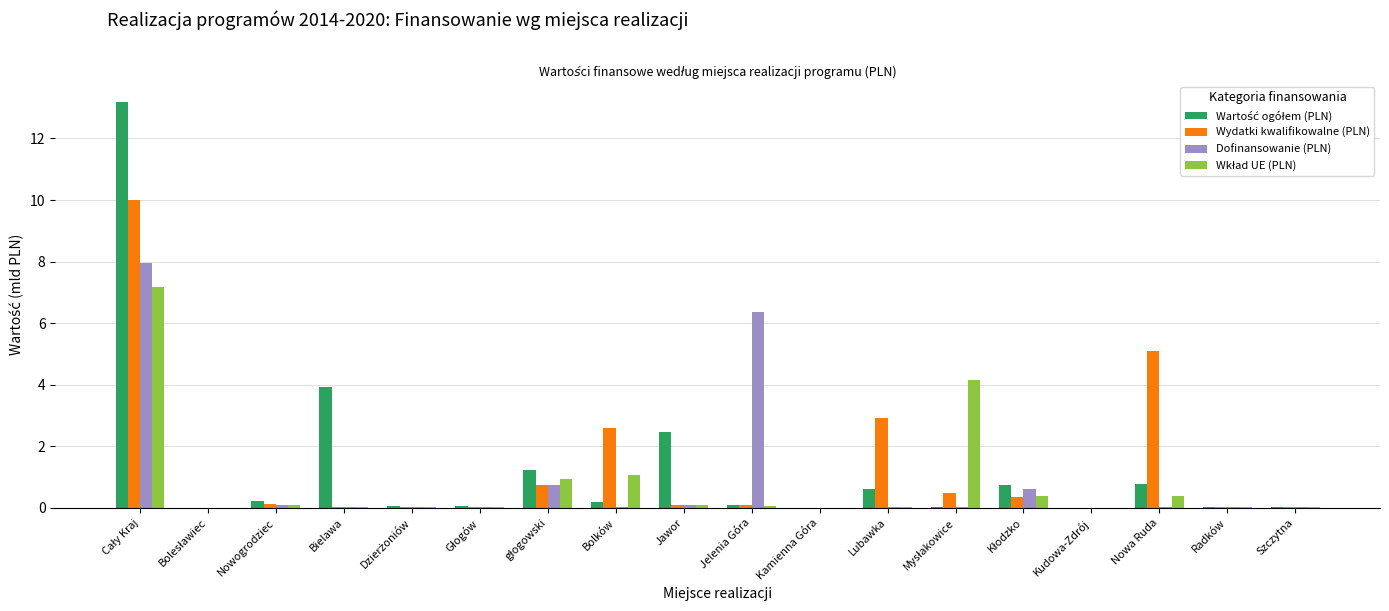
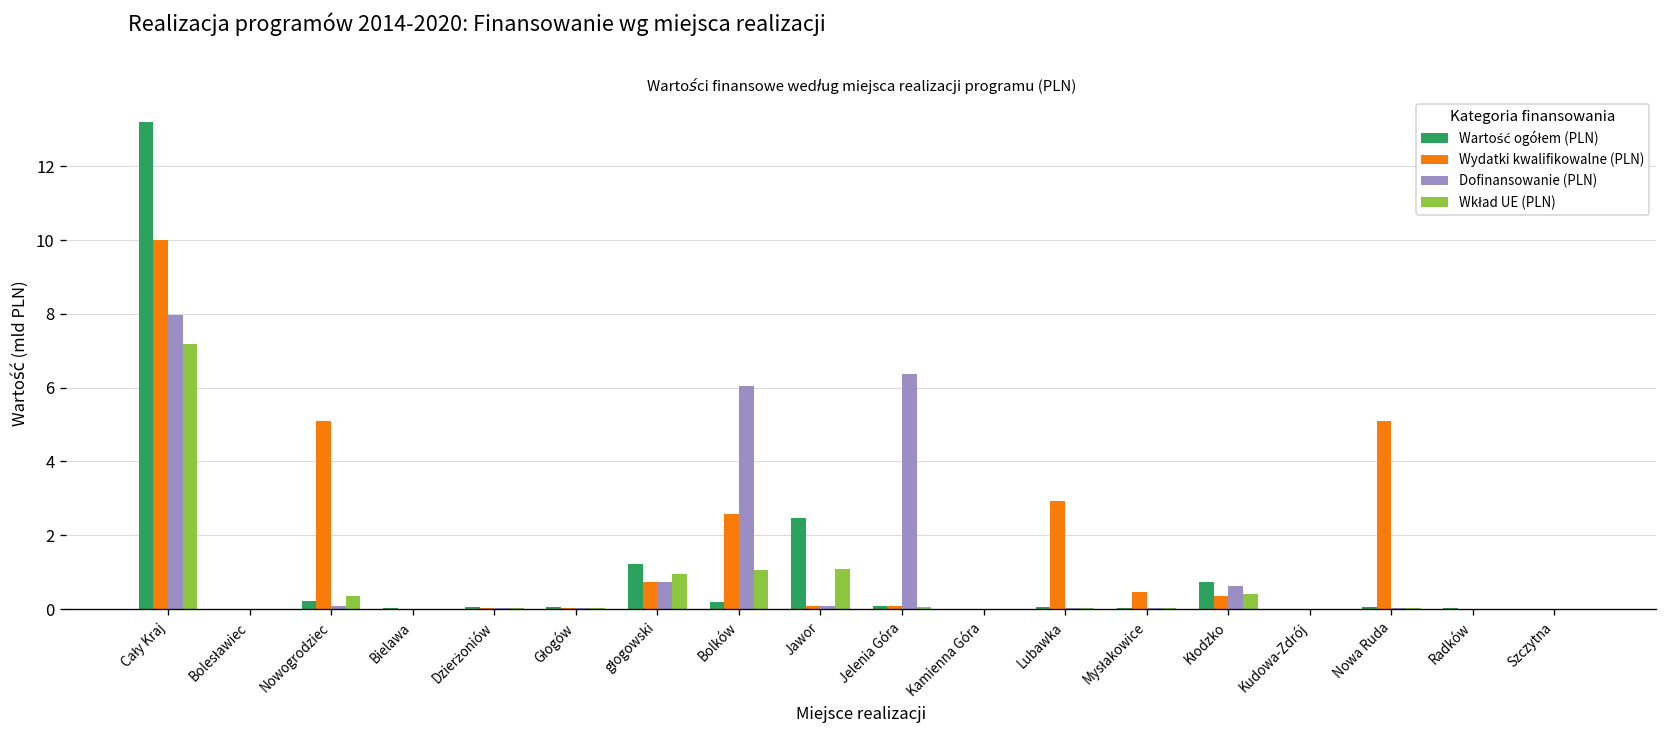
Wydatki kwalifikowalne (PLN), Nowogrodziec: 0.1 -> 5.1
Wkład UE (PLN), Nowogrodziec: 0.1 -> 0.4
Wartość ogółem (PLN), Bielawa: 3.9 -> 0.0
Dofinansowanie (PLN), Bolków: 0.0 -> 6.0
Wkład UE (PLN), Jawor: 0.1 -> 1.1
Wartość ogółem (PLN), Lubawka: 0.6 -> 0.1
Wkład UE (PLN), Mysłakowice: 4.1 -> 0.0
Wartość ogółem (PLN), Nowa Ruda: 0.8 -> 0.1
Wkład UE (PLN), Nowa Ruda: 0.4 -> 0.0
